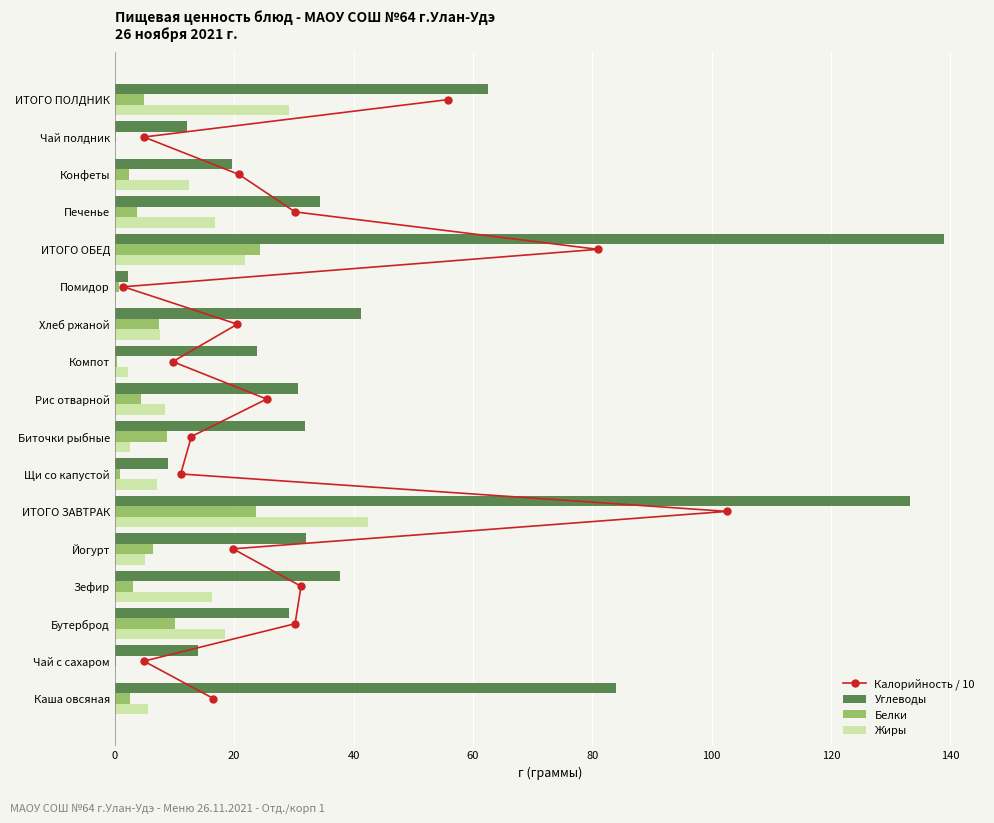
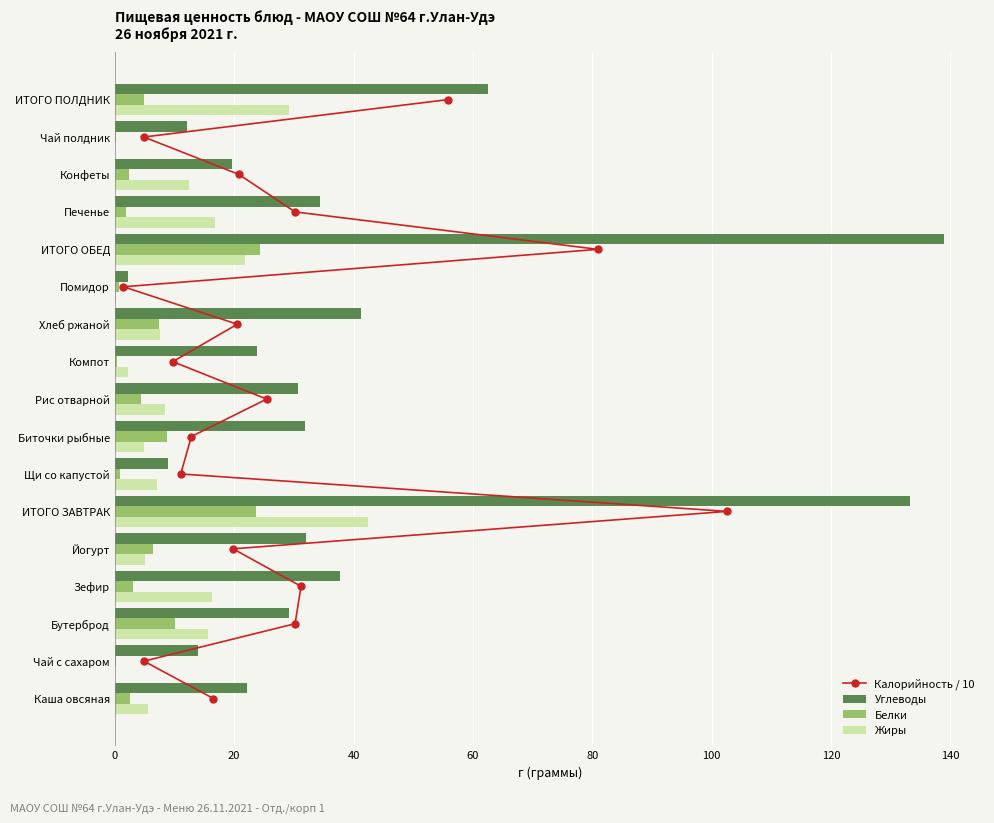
Белки, Печенье: 4 -> 2
Жиры, Биточки рыбные: 3 -> 5
Жиры, Бутерброд: 18 -> 16
Углеводы, Каша овсяная: 84 -> 22
